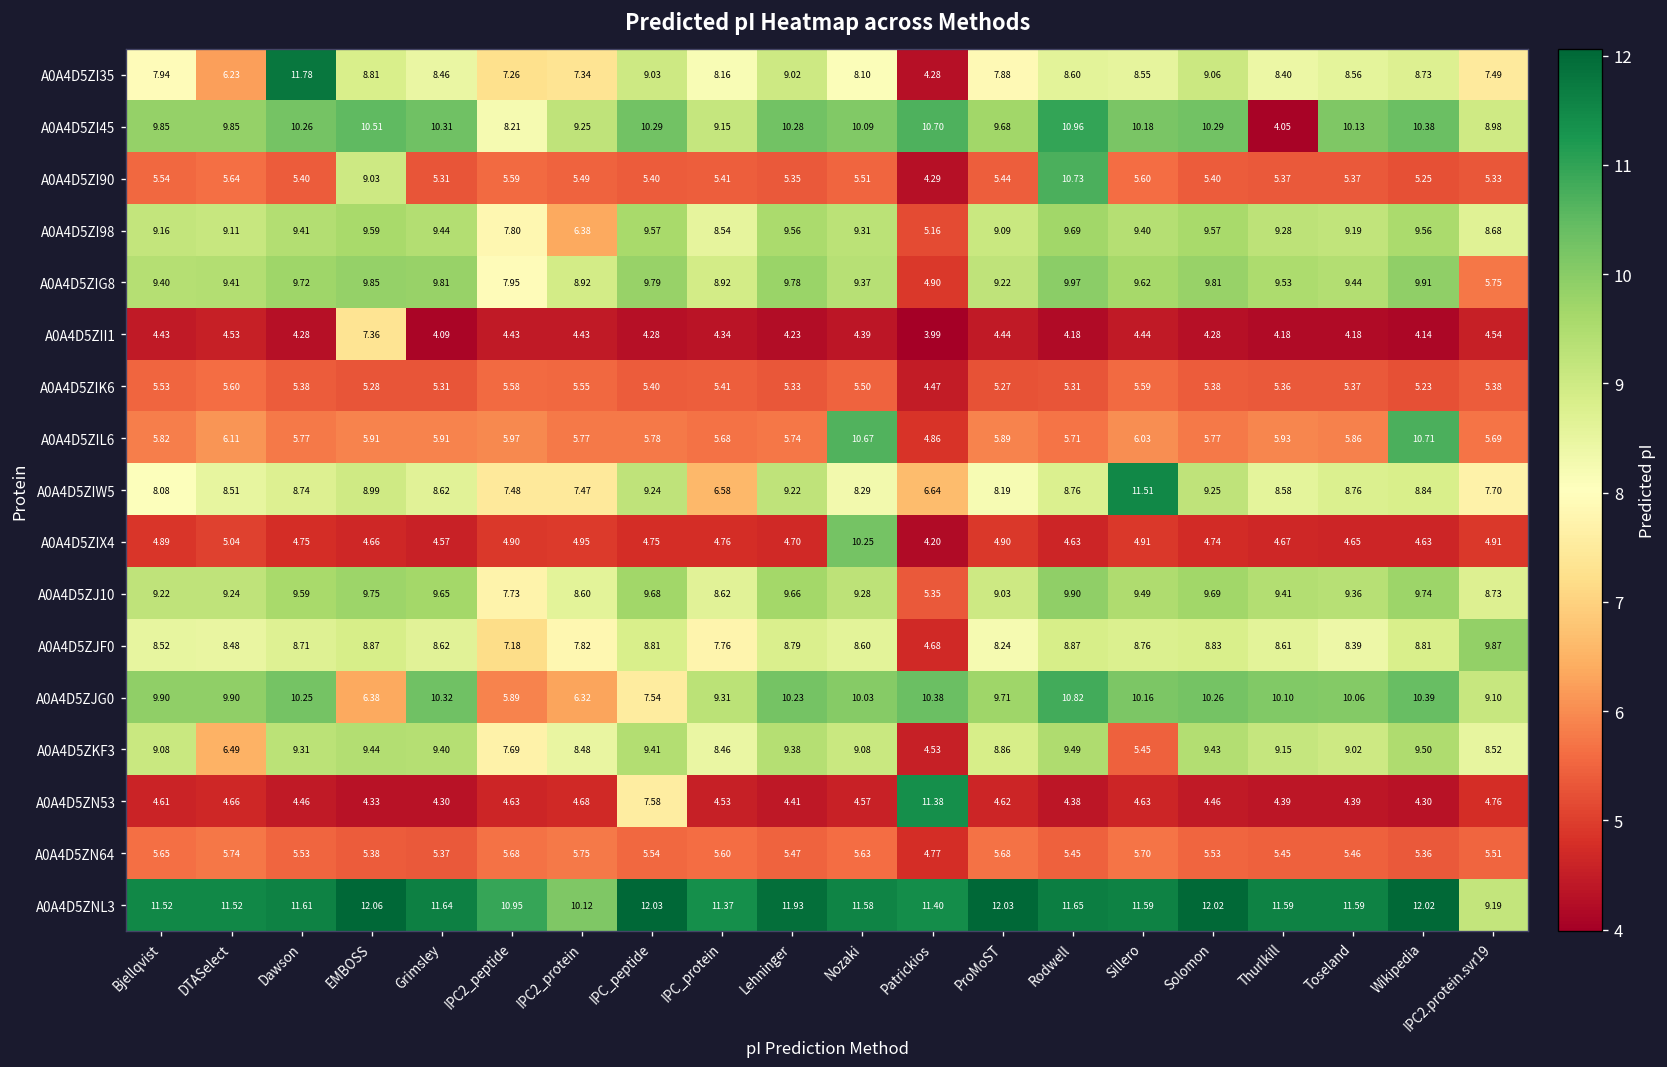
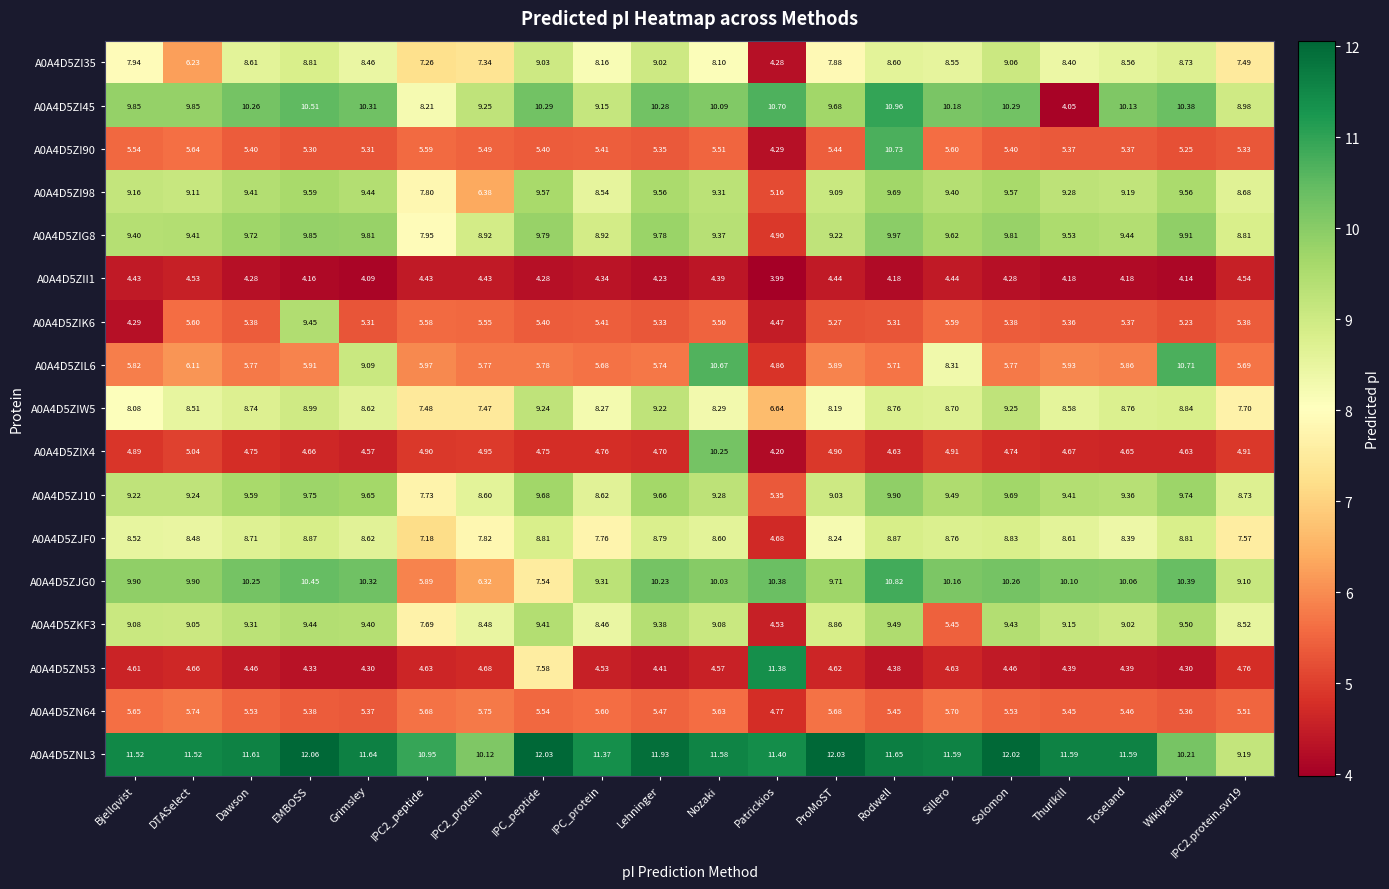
A0A4D5ZI35, Dawson: 11.78 -> 8.61
A0A4D5ZI90, EMBOSS: 9.03 -> 5.30
A0A4D5ZIG8, IPC2.protein.svr19: 5.75 -> 8.81
A0A4D5ZII1, EMBOSS: 7.36 -> 4.16
A0A4D5ZIK6, Bjellqvist: 5.53 -> 4.29
A0A4D5ZIK6, EMBOSS: 5.28 -> 9.45
A0A4D5ZIL6, Grimsley: 5.91 -> 9.09
A0A4D5ZIL6, Sillero: 6.03 -> 8.31
A0A4D5ZIW5, IPC_protein: 6.58 -> 8.27
A0A4D5ZIW5, Sillero: 11.51 -> 8.70
A0A4D5ZJF0, IPC2.protein.svr19: 9.87 -> 7.57
A0A4D5ZJG0, EMBOSS: 6.38 -> 10.45
A0A4D5ZKF3, DTASelect: 6.49 -> 9.05
A0A4D5ZNL3, Wikipedia: 12.02 -> 10.21
